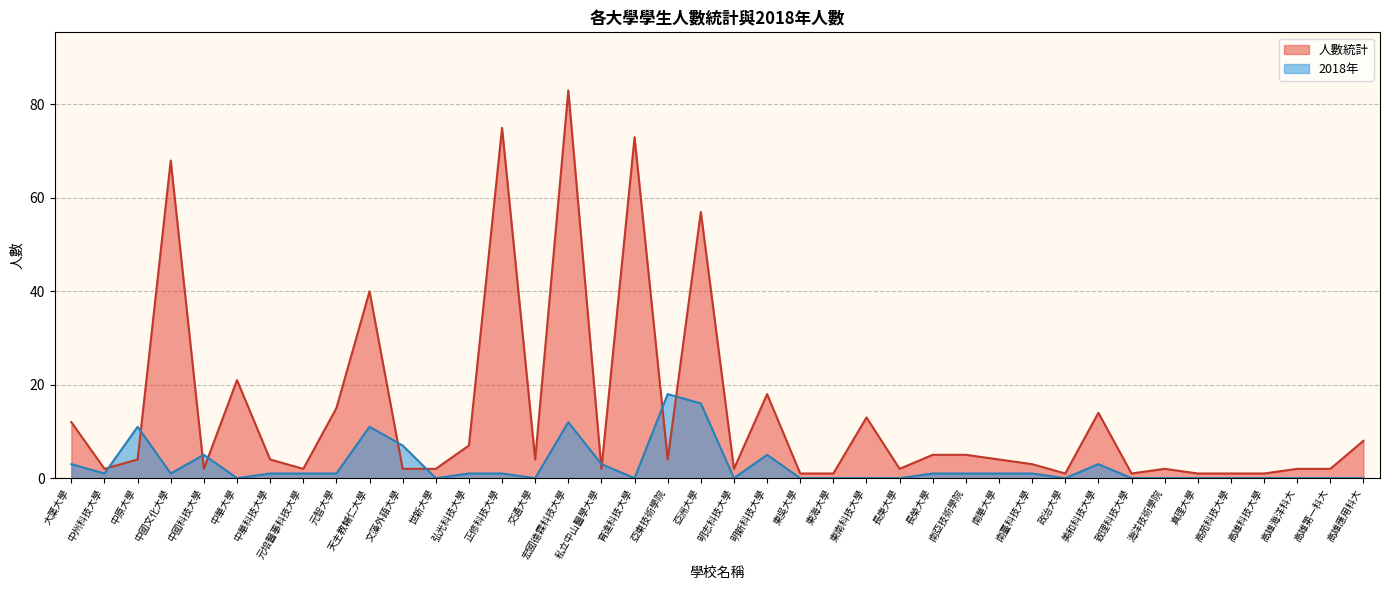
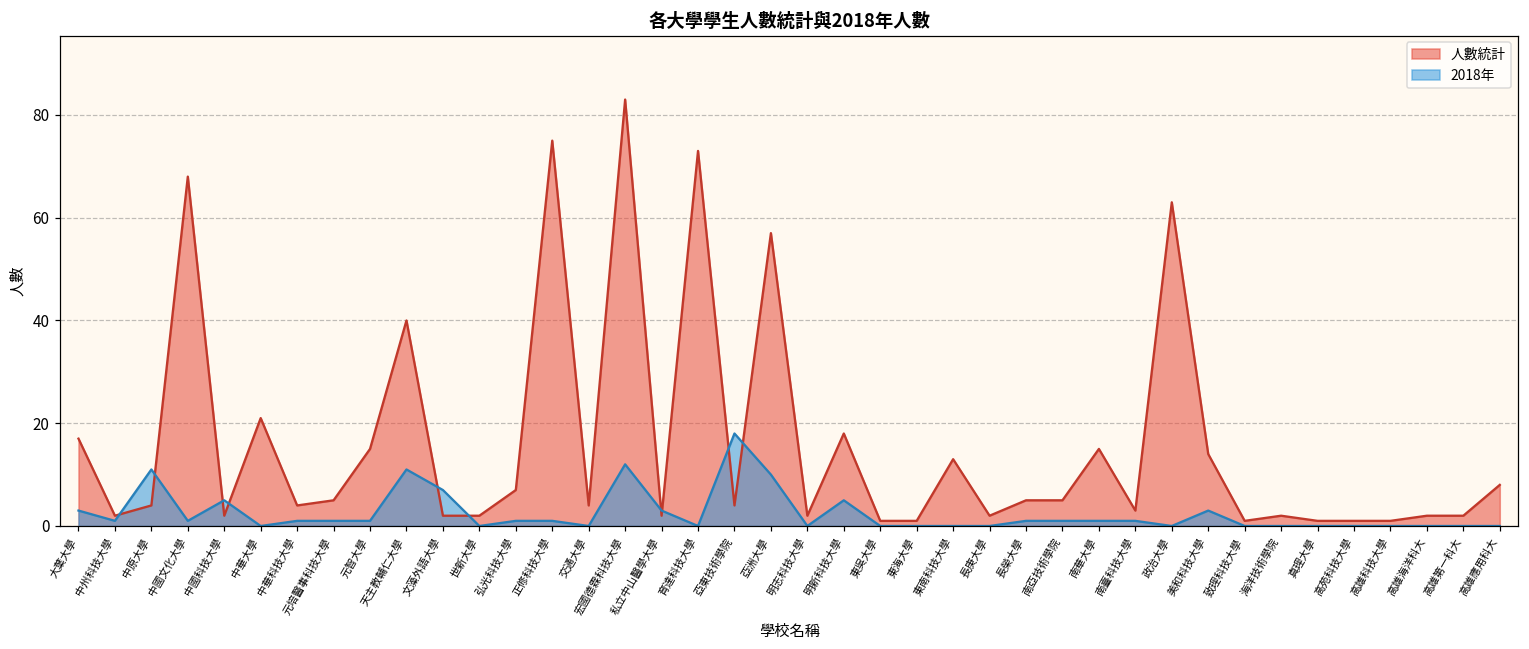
人數統計, 大葉大學: 12 -> 17
人數統計, 元培醫事科技大學: 2 -> 5
2018年, 亞洲大學: 16 -> 10
人數統計, 南華大學: 4 -> 15
人數統計, 政治大學: 1 -> 63
